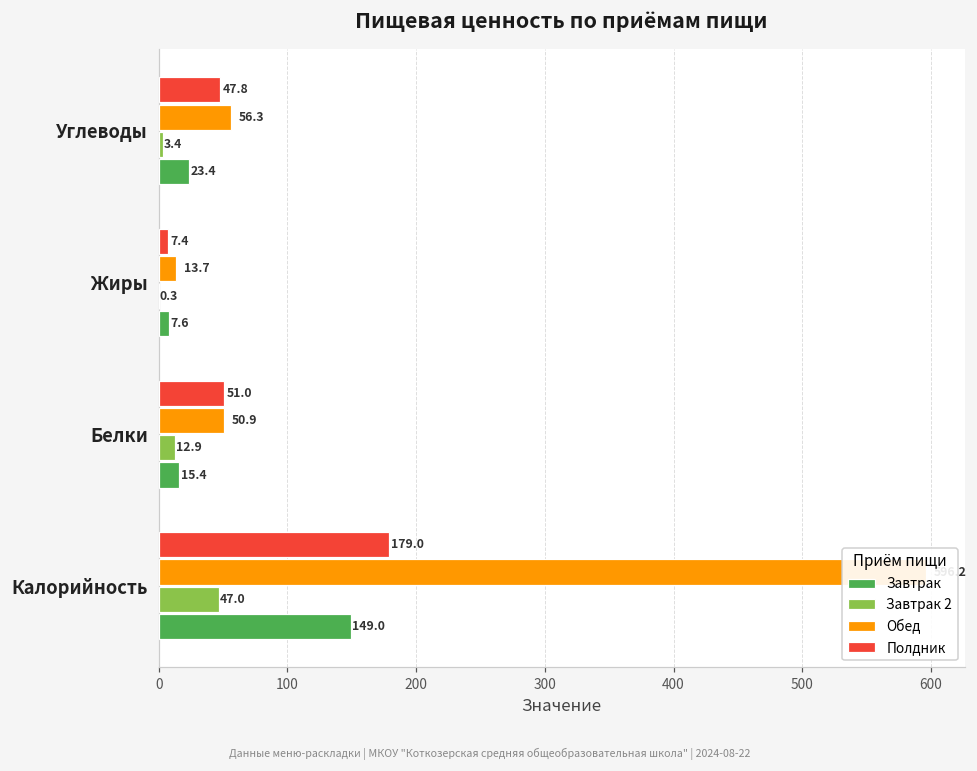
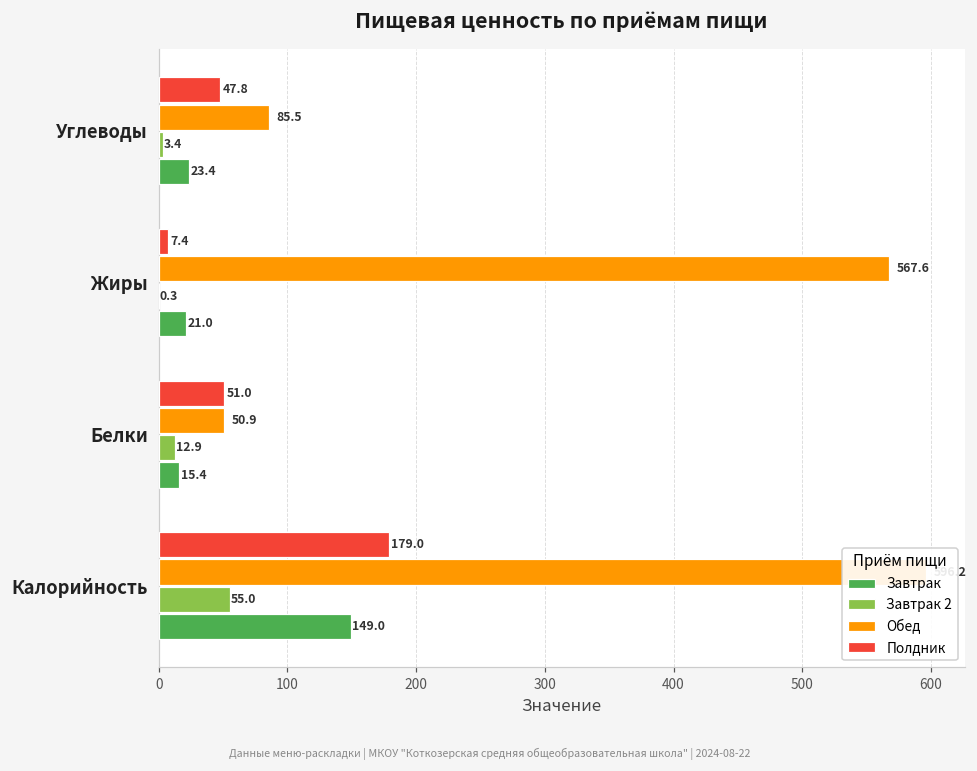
Обед, Углеводы: 56.3 -> 85.5
Обед, Жиры: 13.7 -> 567.6
Завтрак, Жиры: 7.6 -> 21.0
Завтрак 2, Калорийность: 47.0 -> 55.0
